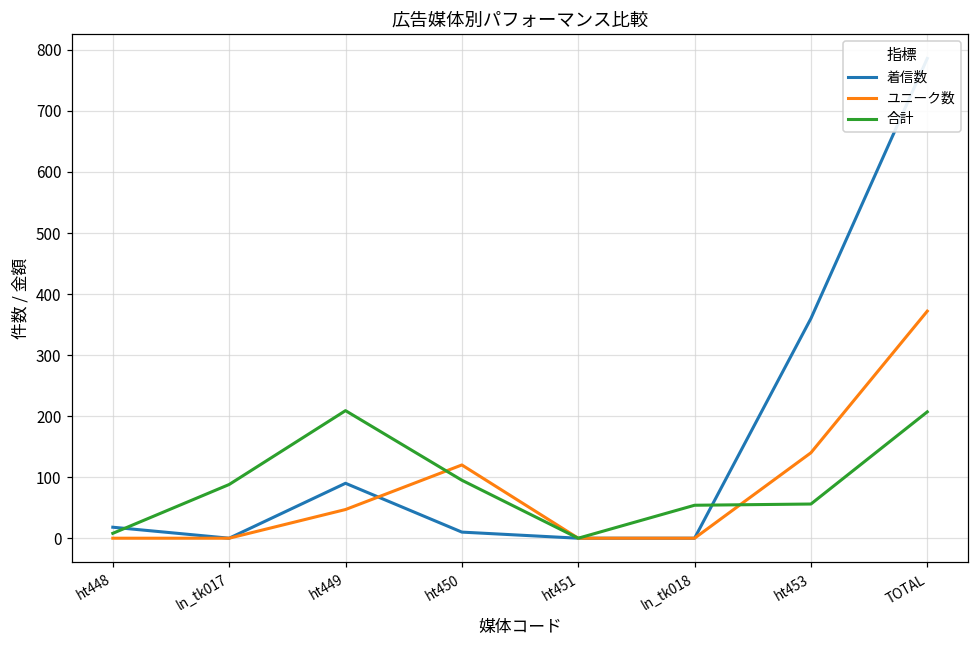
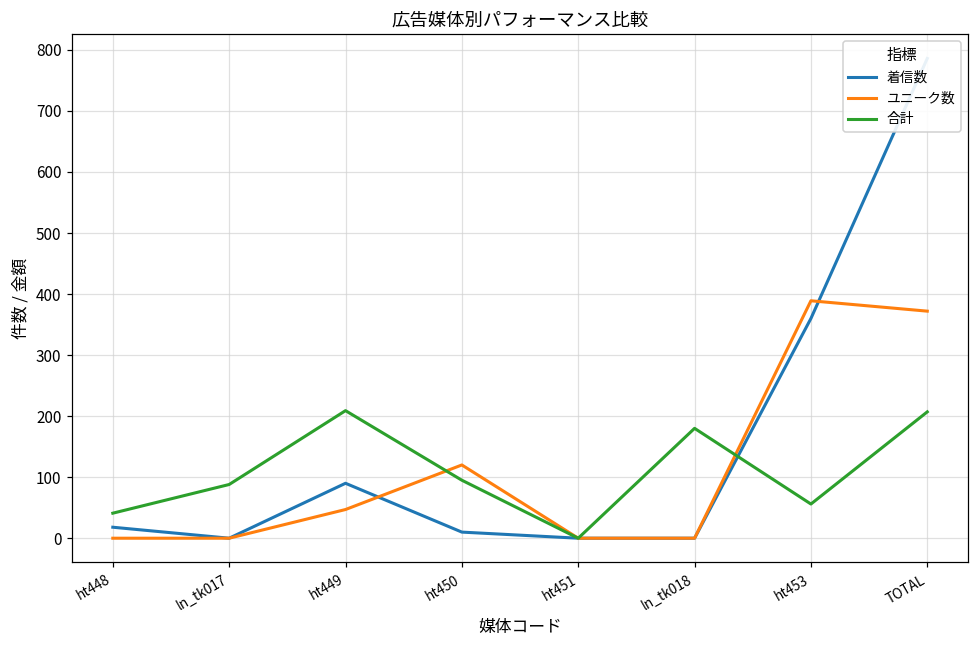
合計, ht448: 10 -> 40
合計, ln_tk018: 50 -> 180
ユニーク数, ht453: 140 -> 390
